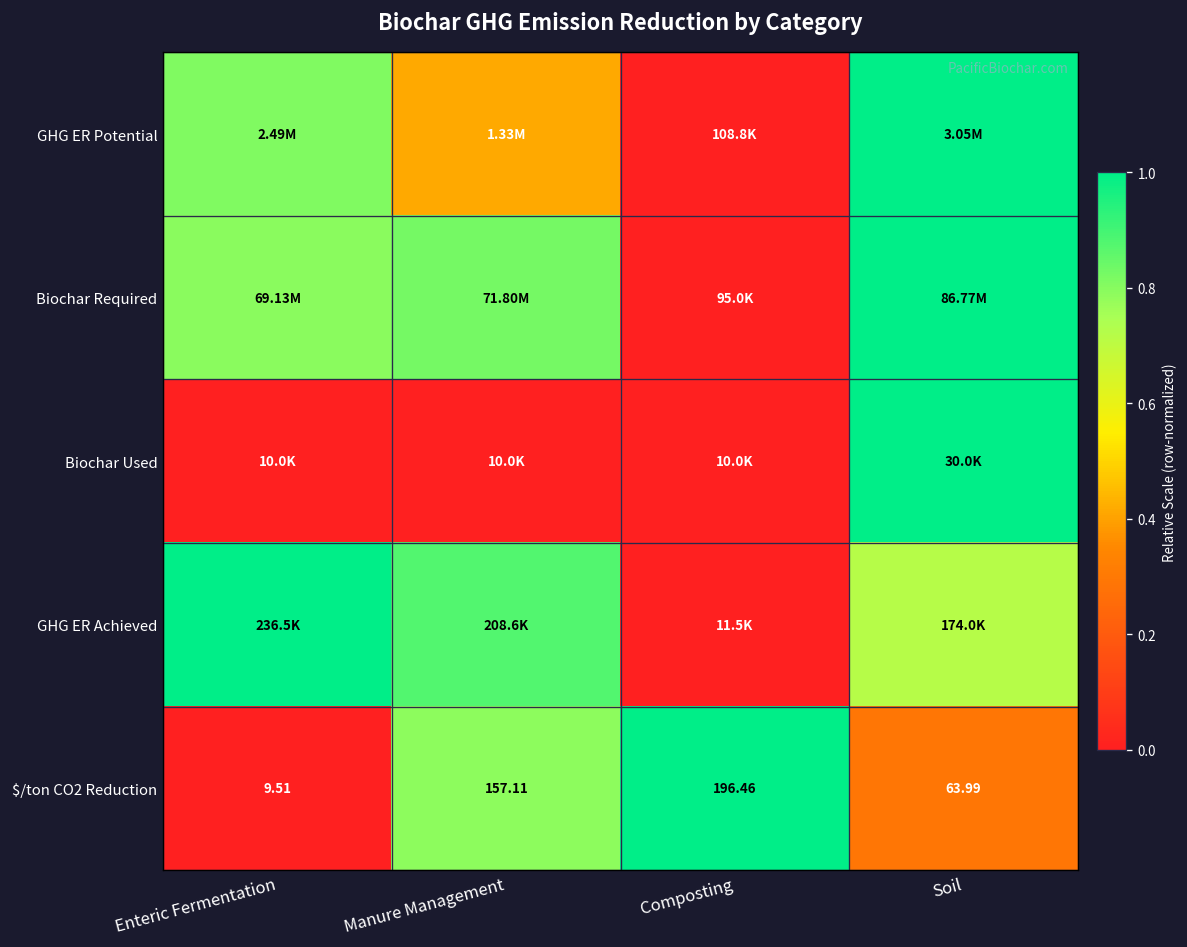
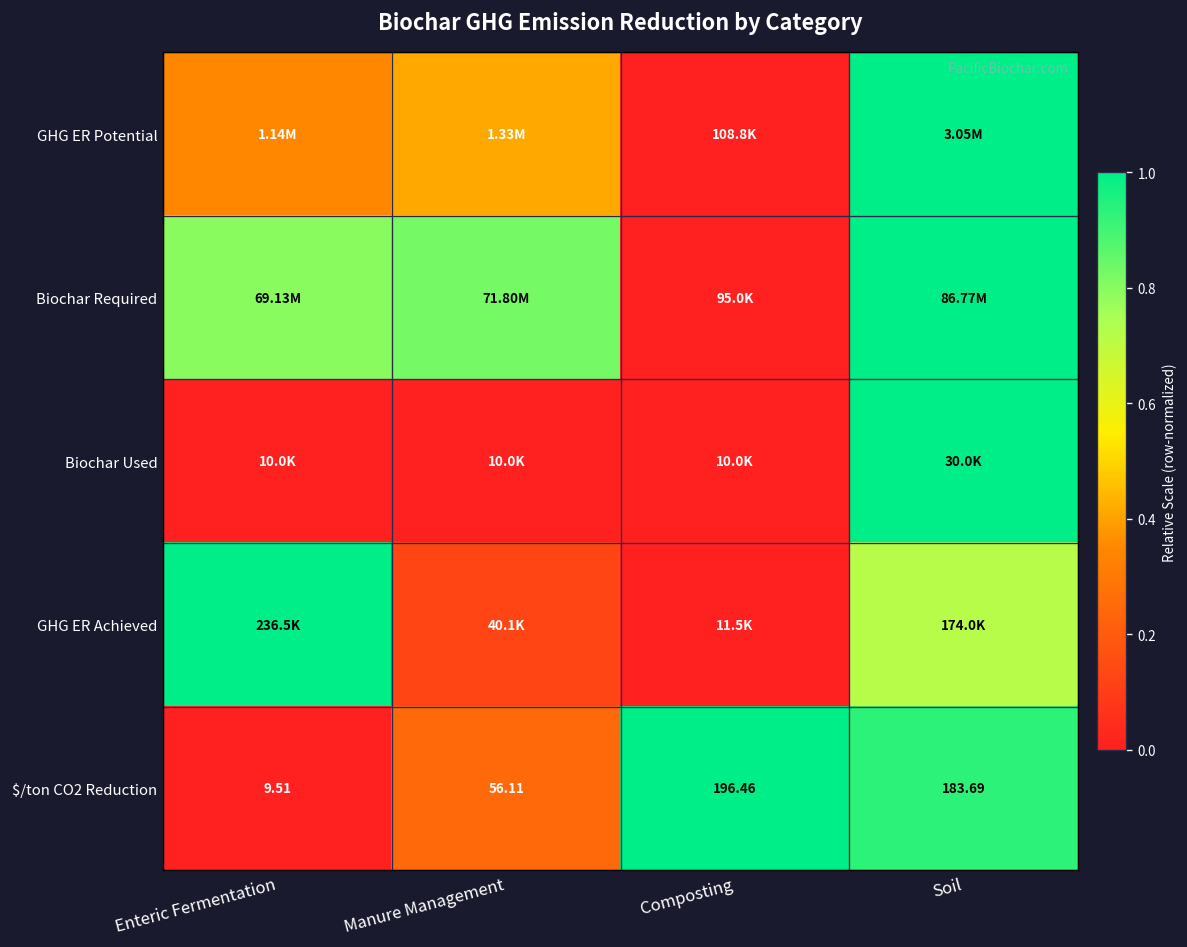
GHG ER Potential, Enteric Fermentation: 2.49M -> 1.14M
GHG ER Achieved, Manure Management: 208.6K -> 40.1K
$/ton CO2 Reduction, Manure Management: 157.11 -> 56.11
$/ton CO2 Reduction, Soil: 63.99 -> 183.69
